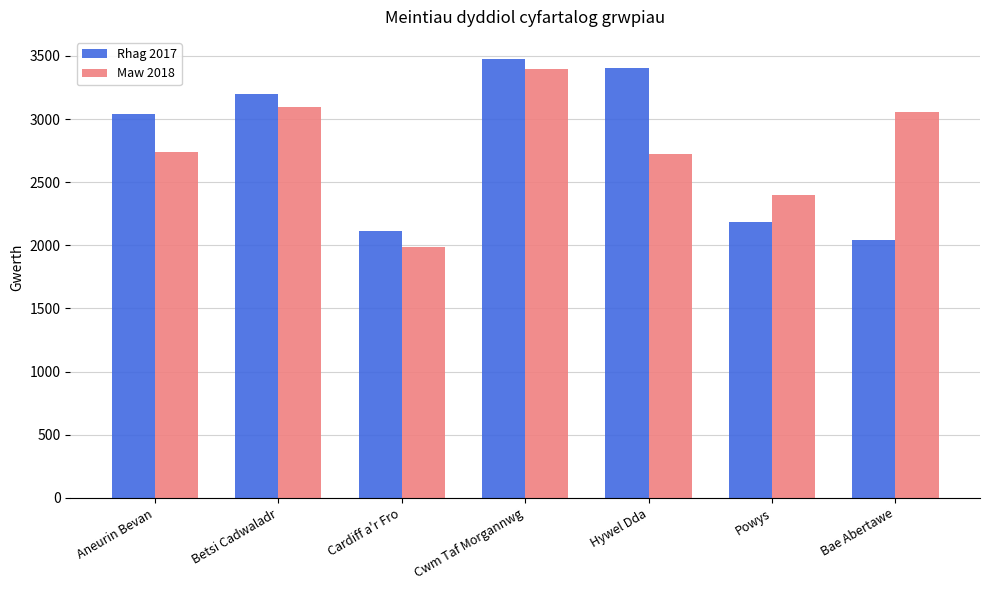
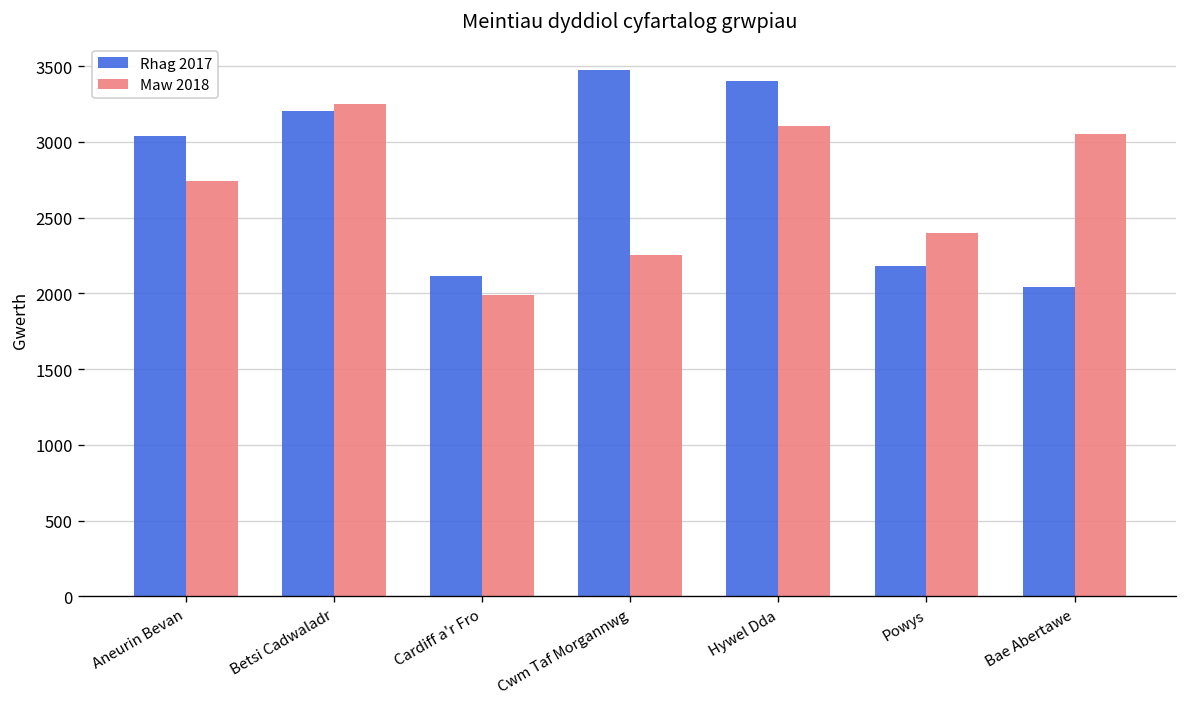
Maw 2018, Betsi Cadwaladr: 3100 -> 3250
Maw 2018, Cwm Taf Morgannwg: 3400 -> 2260
Maw 2018, Hywel Dda: 2720 -> 3100
